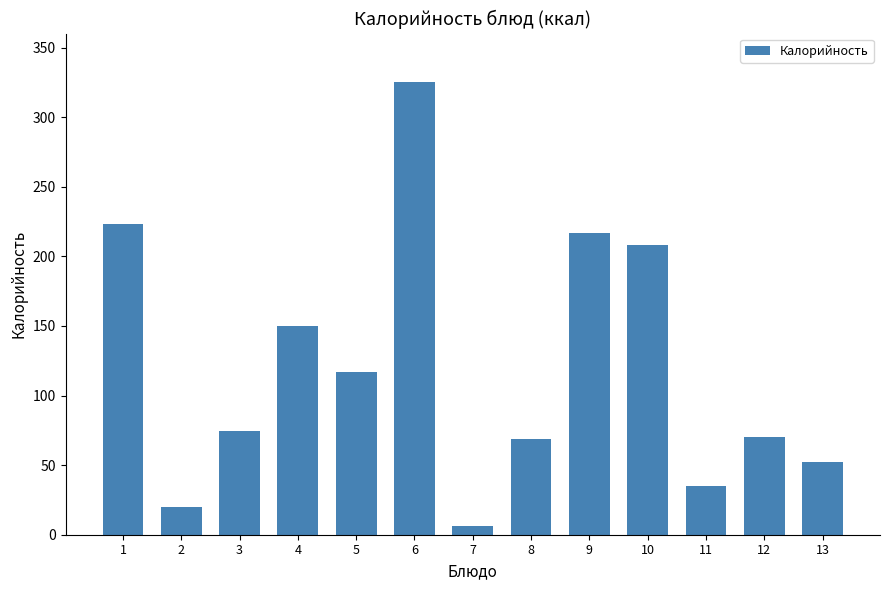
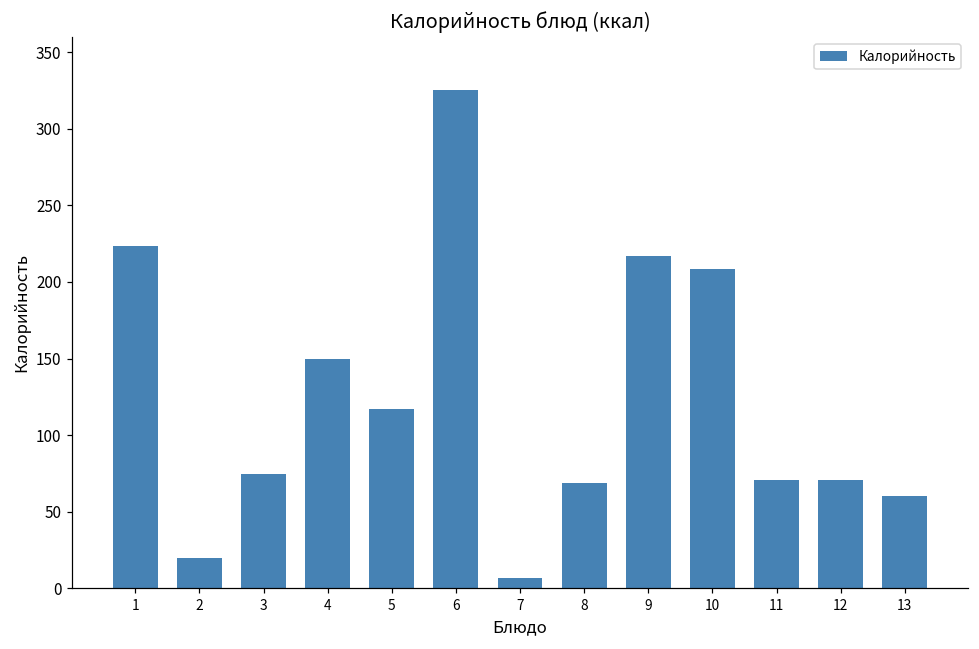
11: 35 -> 70
13: 52 -> 60
